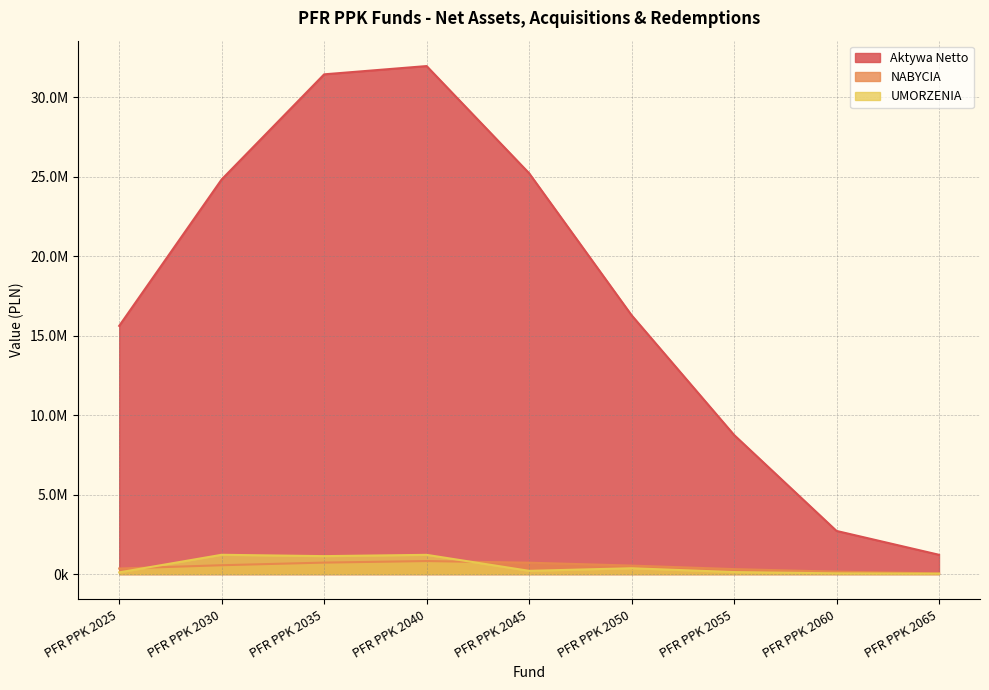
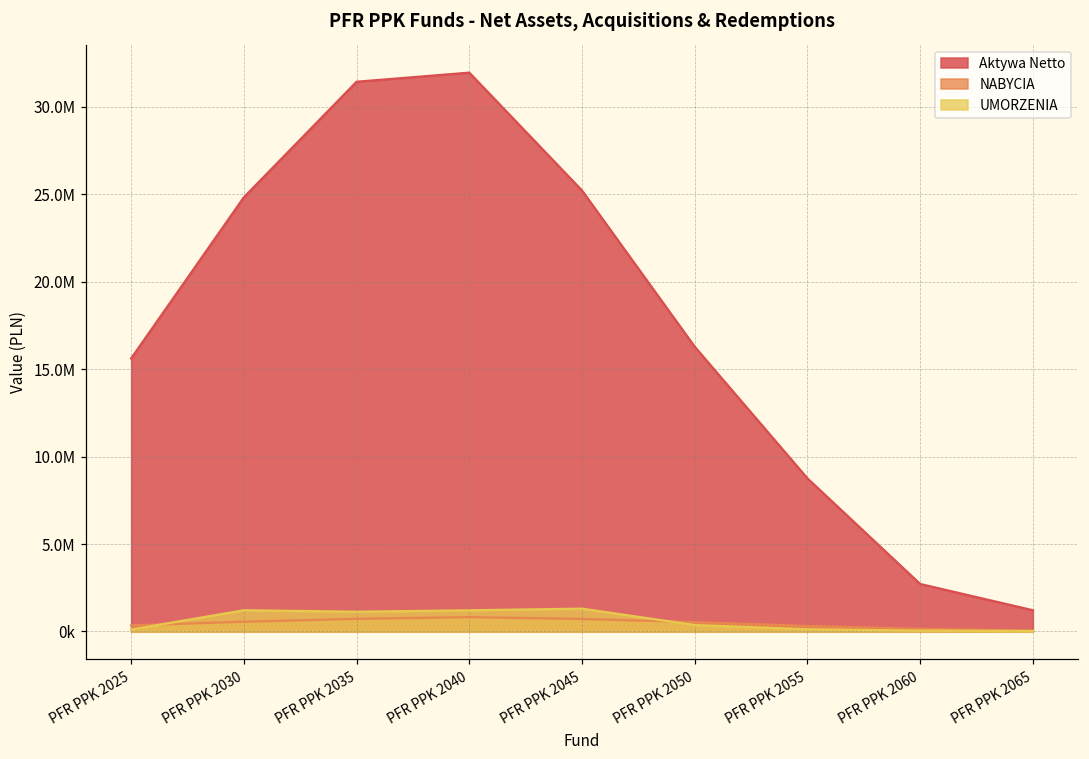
UMORZENIA, PFR PPK 2045: 200000 -> 1300000
